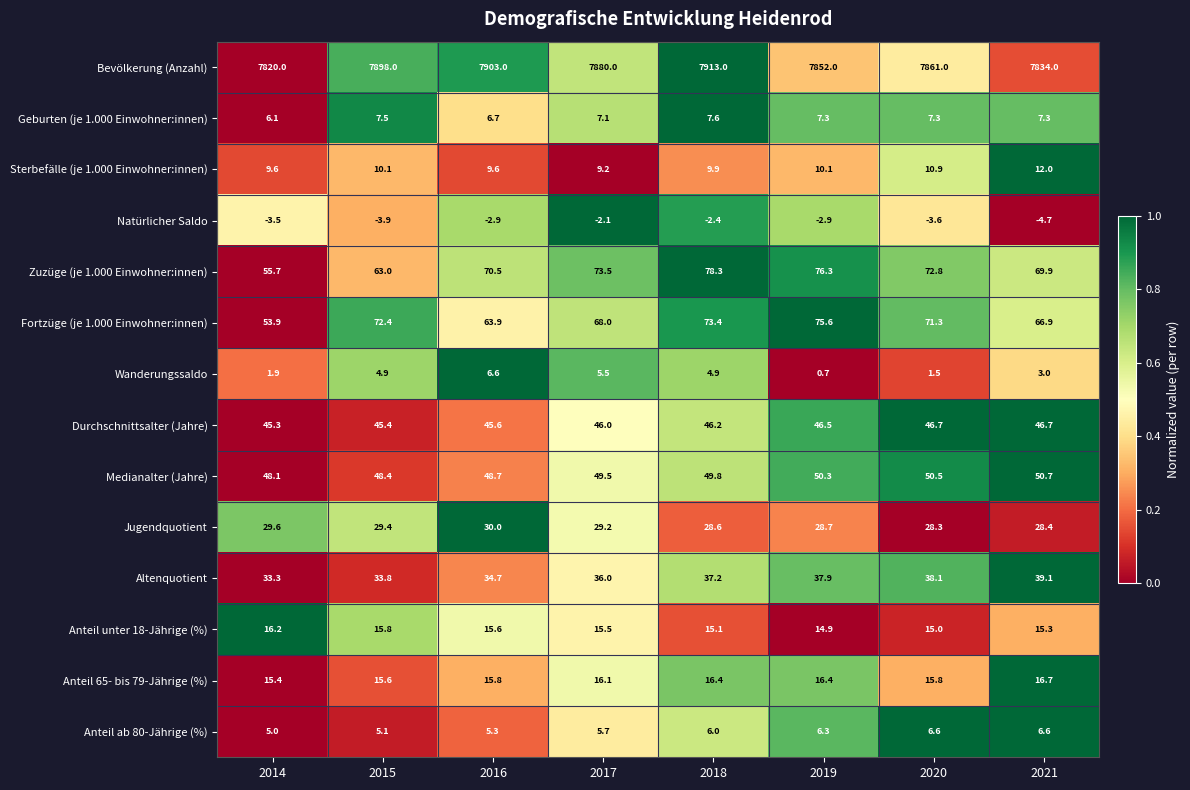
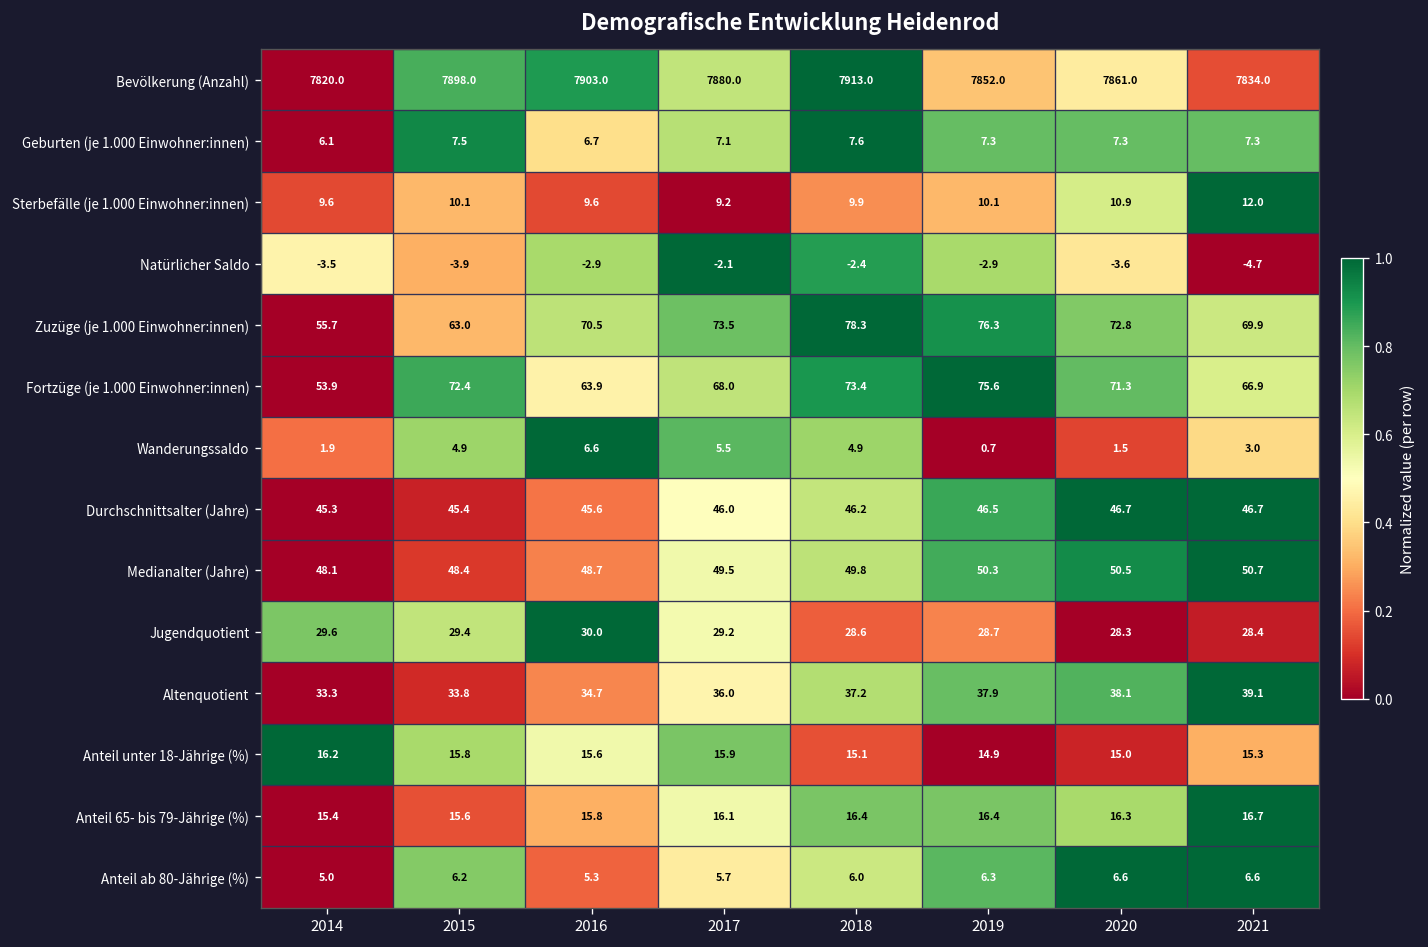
Anteil unter 18-Jährige (%), 2017: 15.5 -> 15.9
Anteil 65- bis 79-Jährige (%), 2020: 15.8 -> 16.3
Anteil ab 80-Jährige (%), 2015: 5.1 -> 6.2
